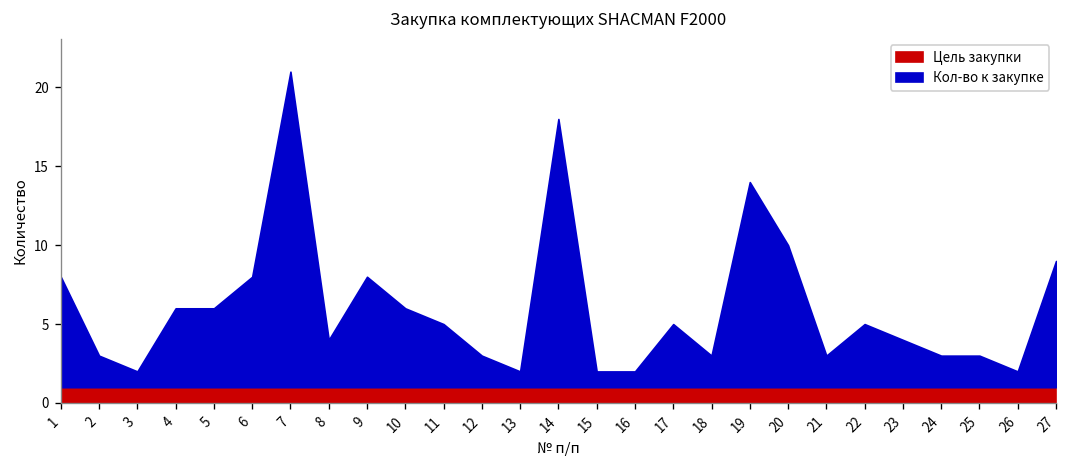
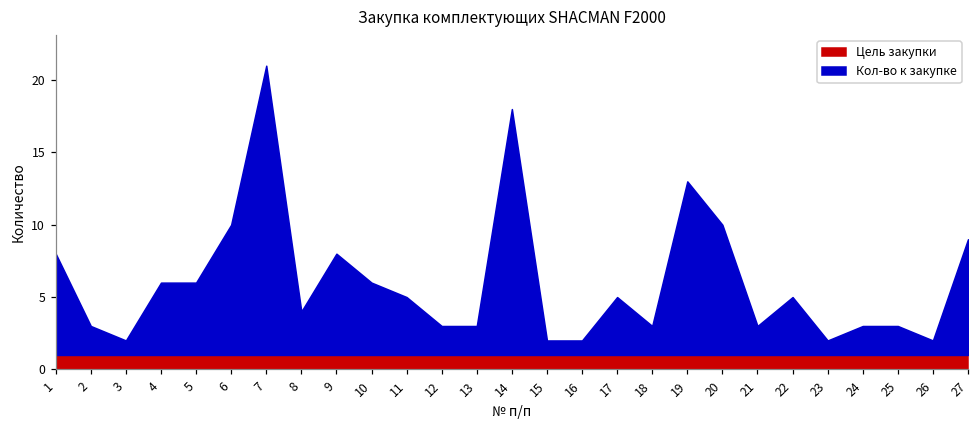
Кол-во к закупке, 6: 7 -> 9
Кол-во к закупке, 13: 1 -> 2
Кол-во к закупке, 19: 13 -> 12
Кол-во к закупке, 23: 3 -> 1
